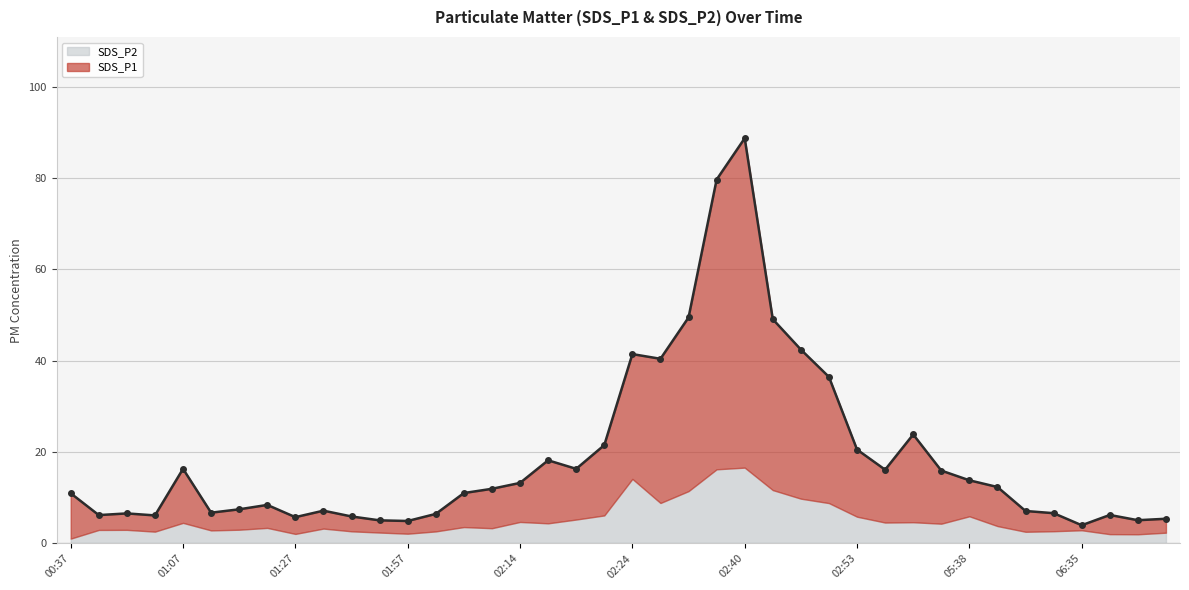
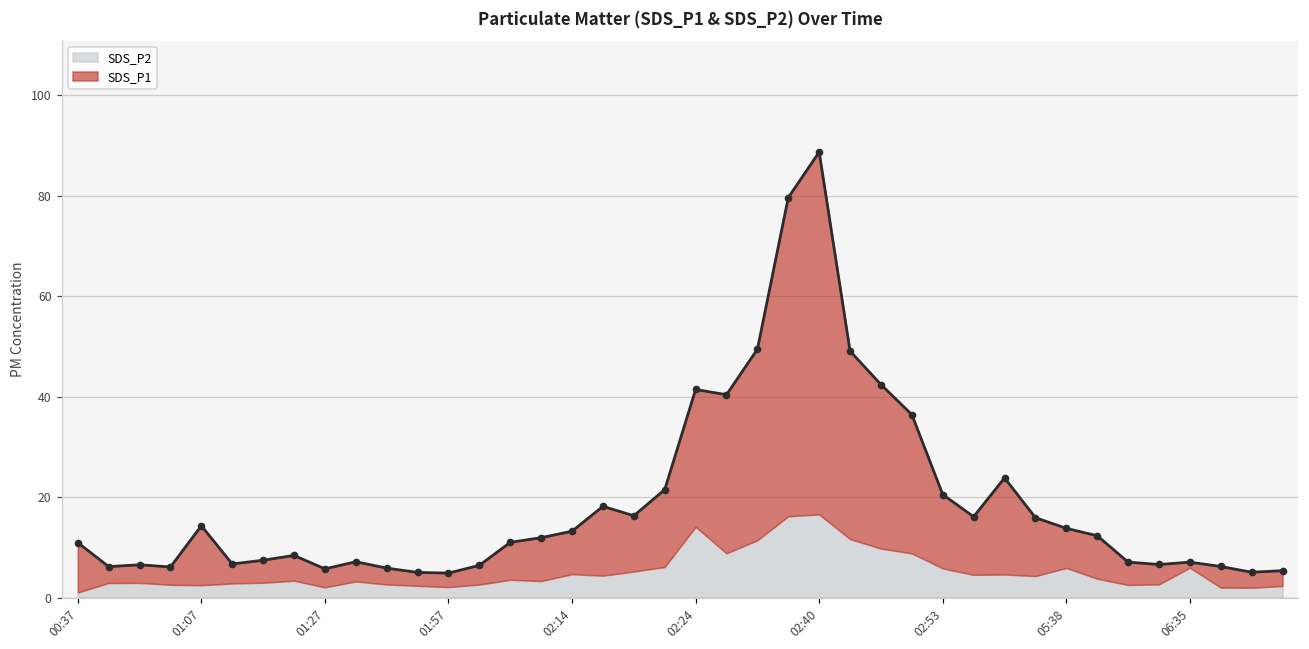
SDS_P2, 01:07: 5 -> 3
SDS_P2, 06:35: 3 -> 6
